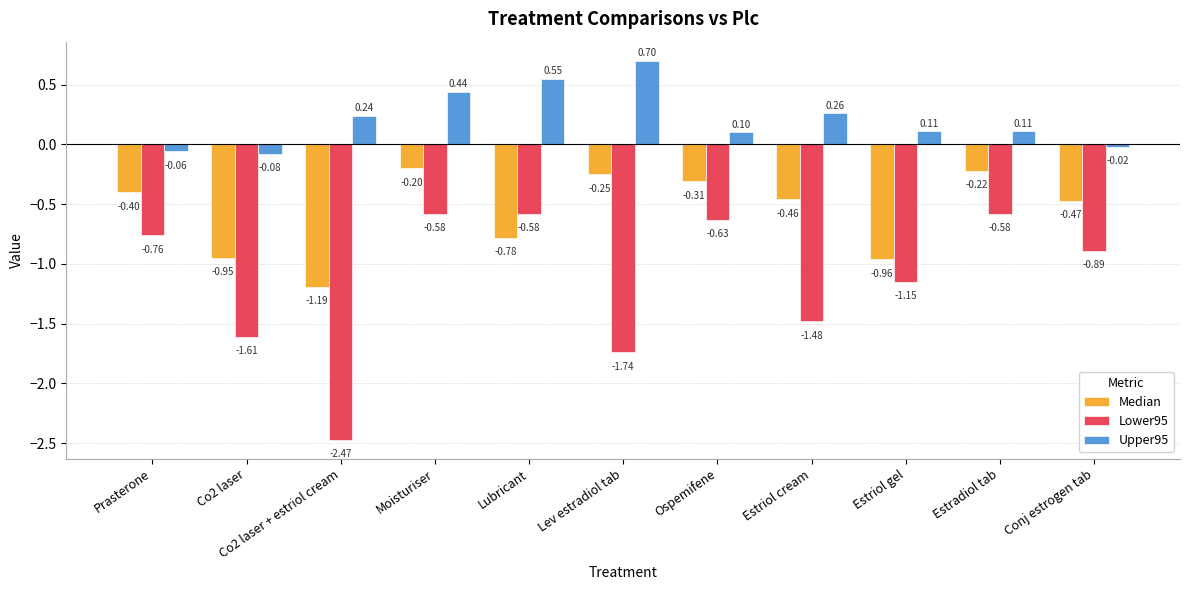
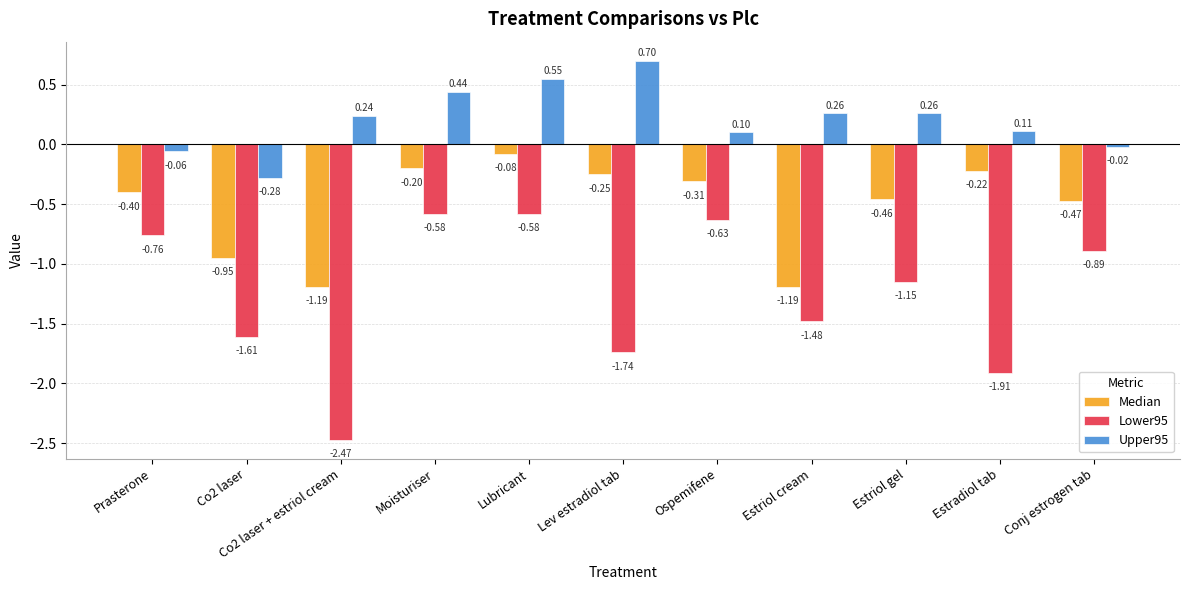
Upper95, Co2 laser: -0.08 -> -0.28
Median, Lubricant: -0.78 -> -0.08
Median, Estriol cream: -0.46 -> -1.19
Median, Estriol gel: -0.96 -> -0.46
Upper95, Estriol gel: 0.11 -> 0.26
Lower95, Estradiol tab: -0.58 -> -1.91
